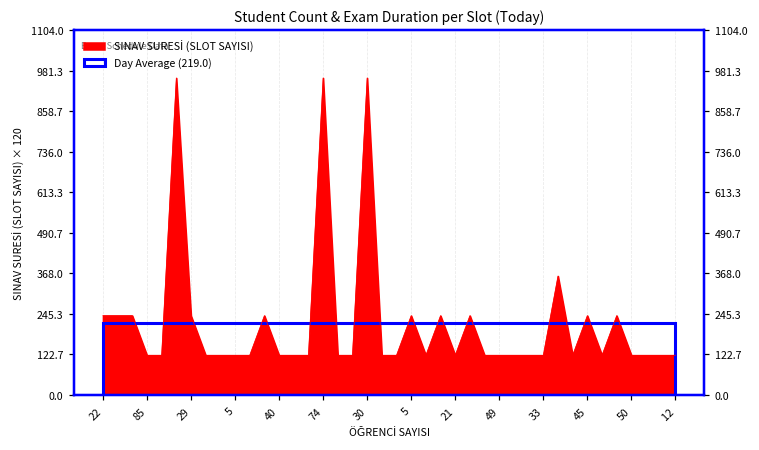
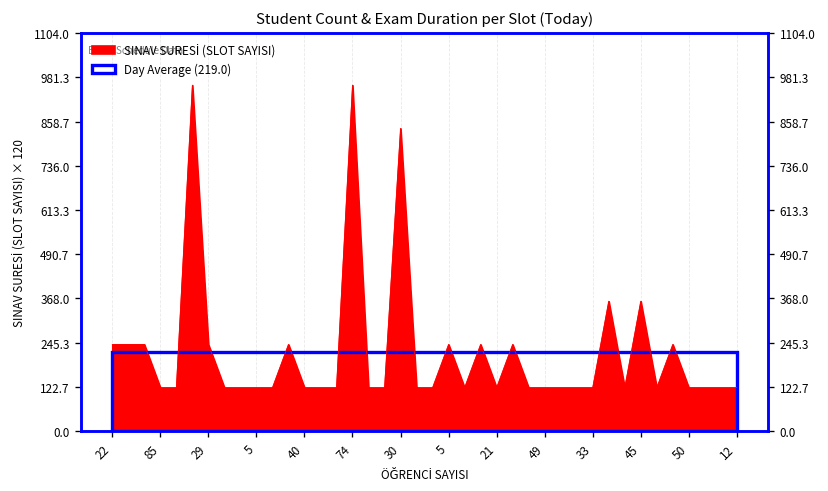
30: 960 -> 840
45: 240 -> 360
